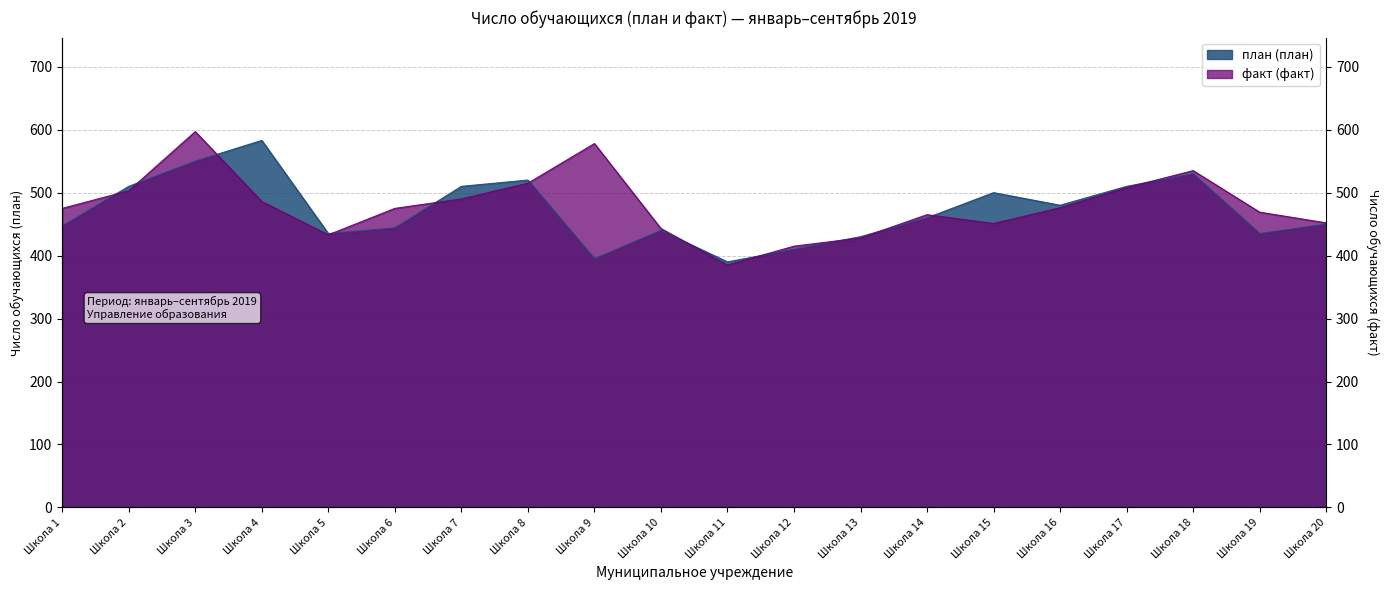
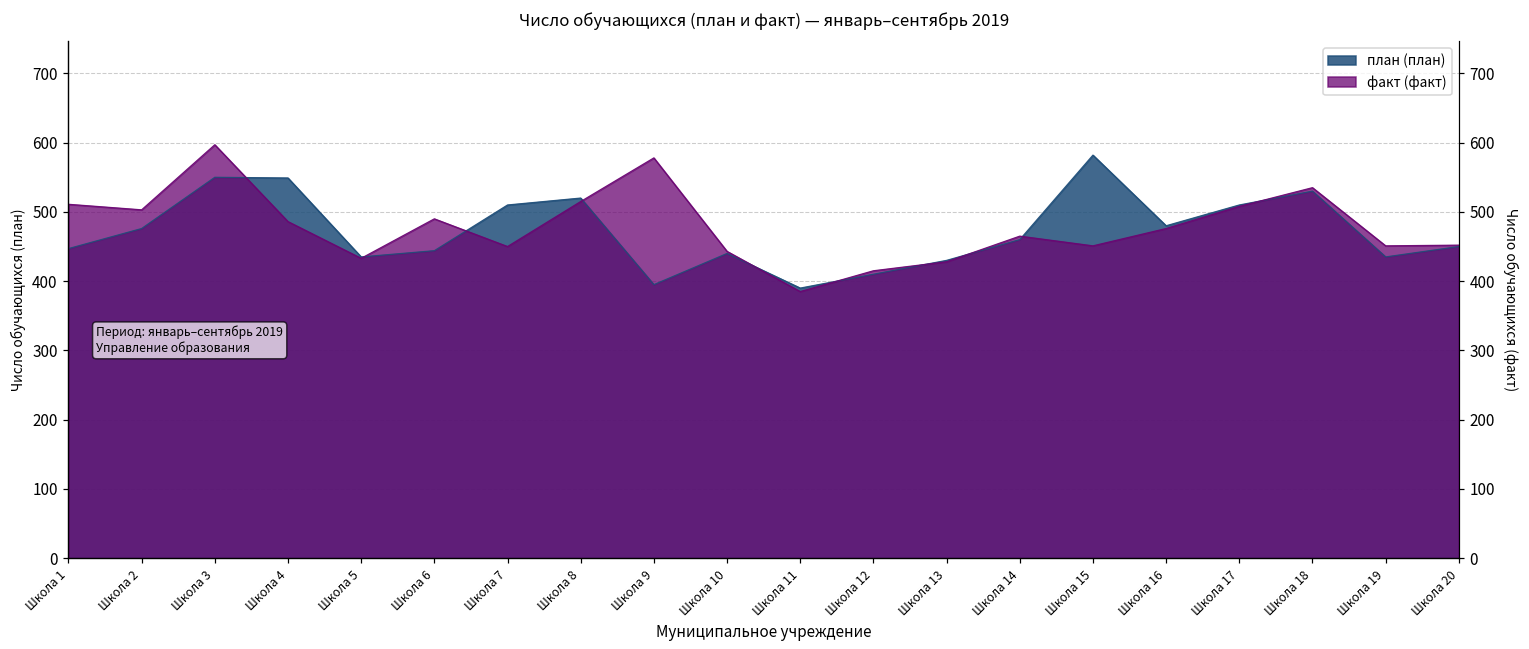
факт (факт), Школа 1: 480 -> 510
план (план), Школа 2: 510 -> 480
план (план), Школа 4: 580 -> 550
факт (факт), Школа 6: 480 -> 490
факт (факт), Школа 7: 490 -> 450
план (план), Школа 15: 500 -> 580
факт (факт), Школа 19: 470 -> 450
